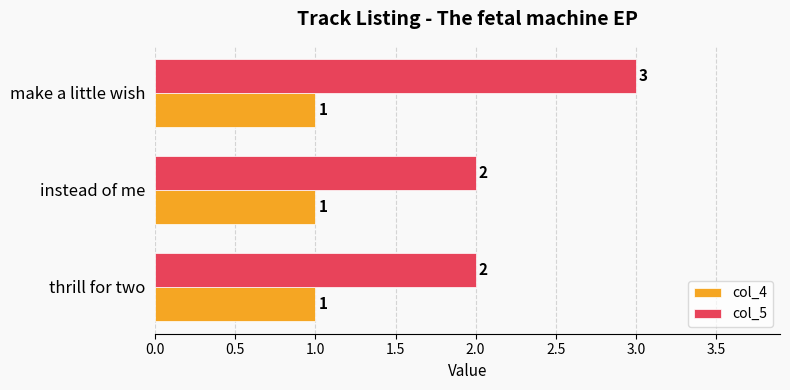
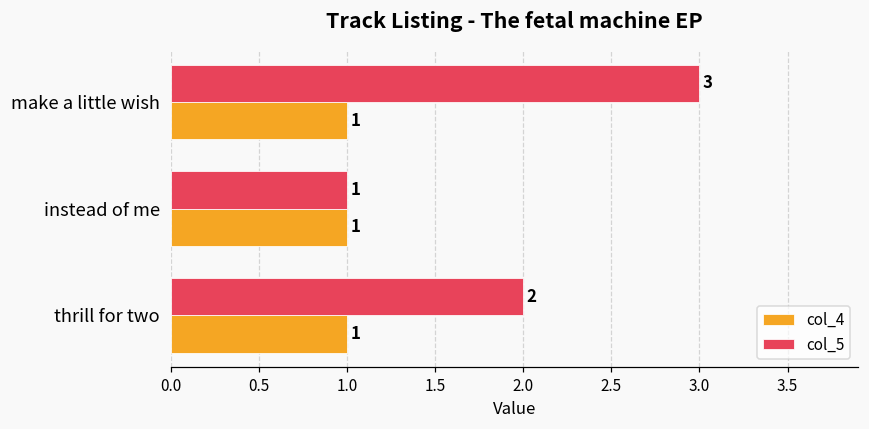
col_5, instead of me: 2 -> 1
